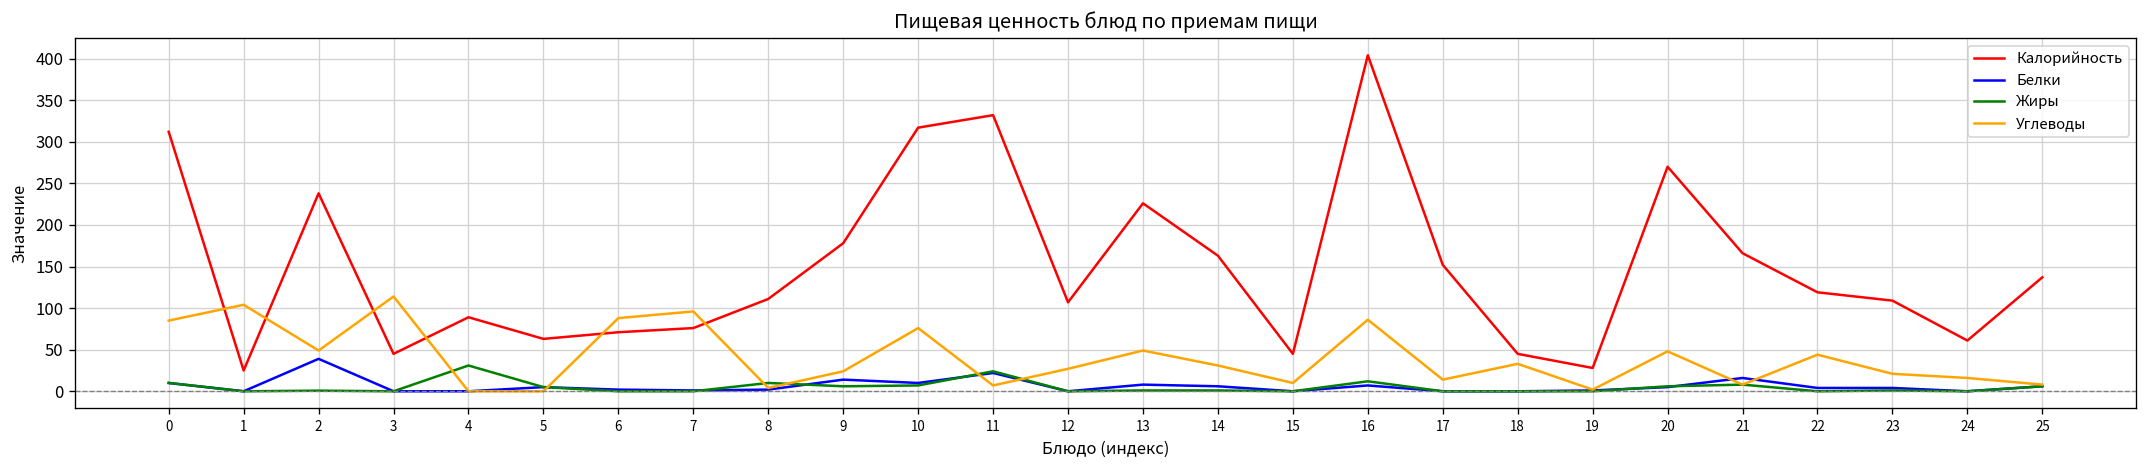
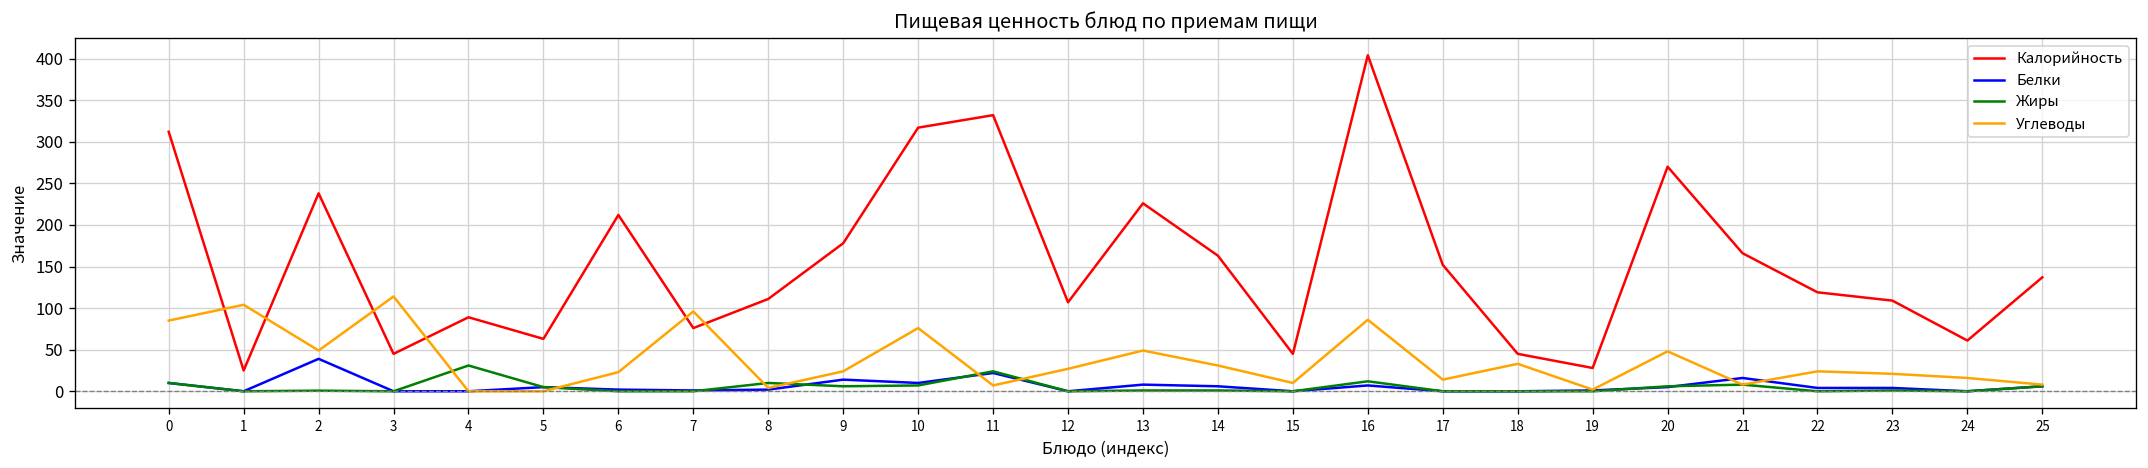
Калорийность, 6: 70 -> 210
Углеводы, 6: 90 -> 20
Углеводы, 22: 40 -> 20
